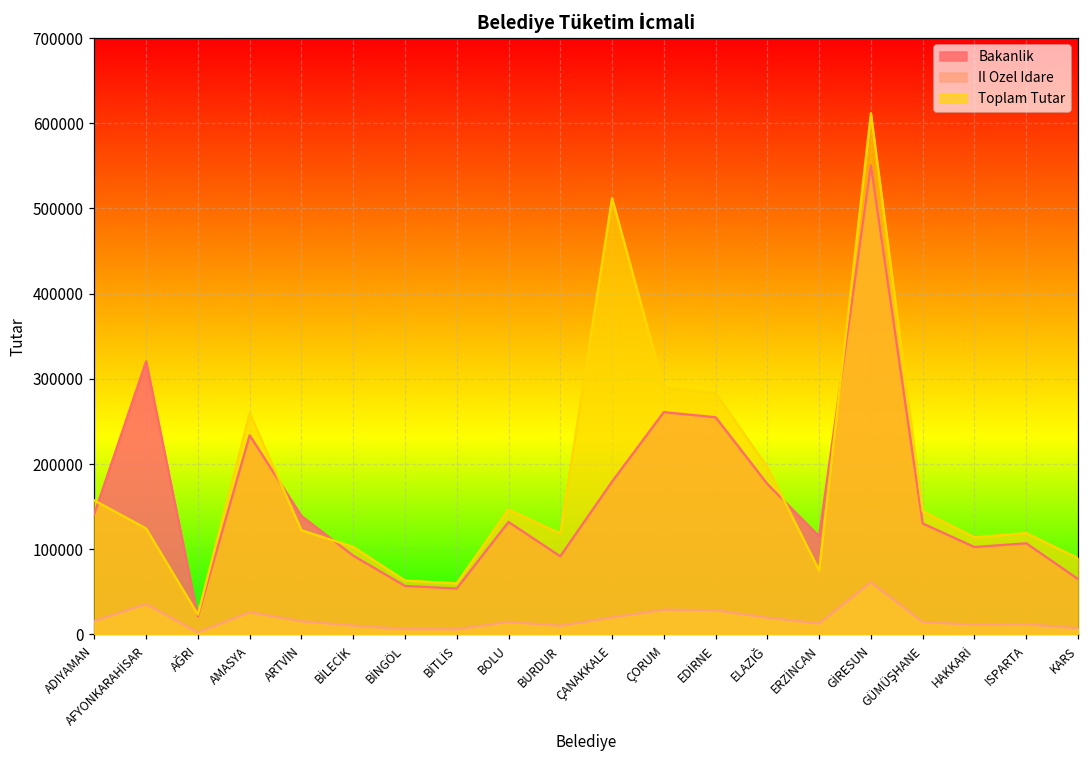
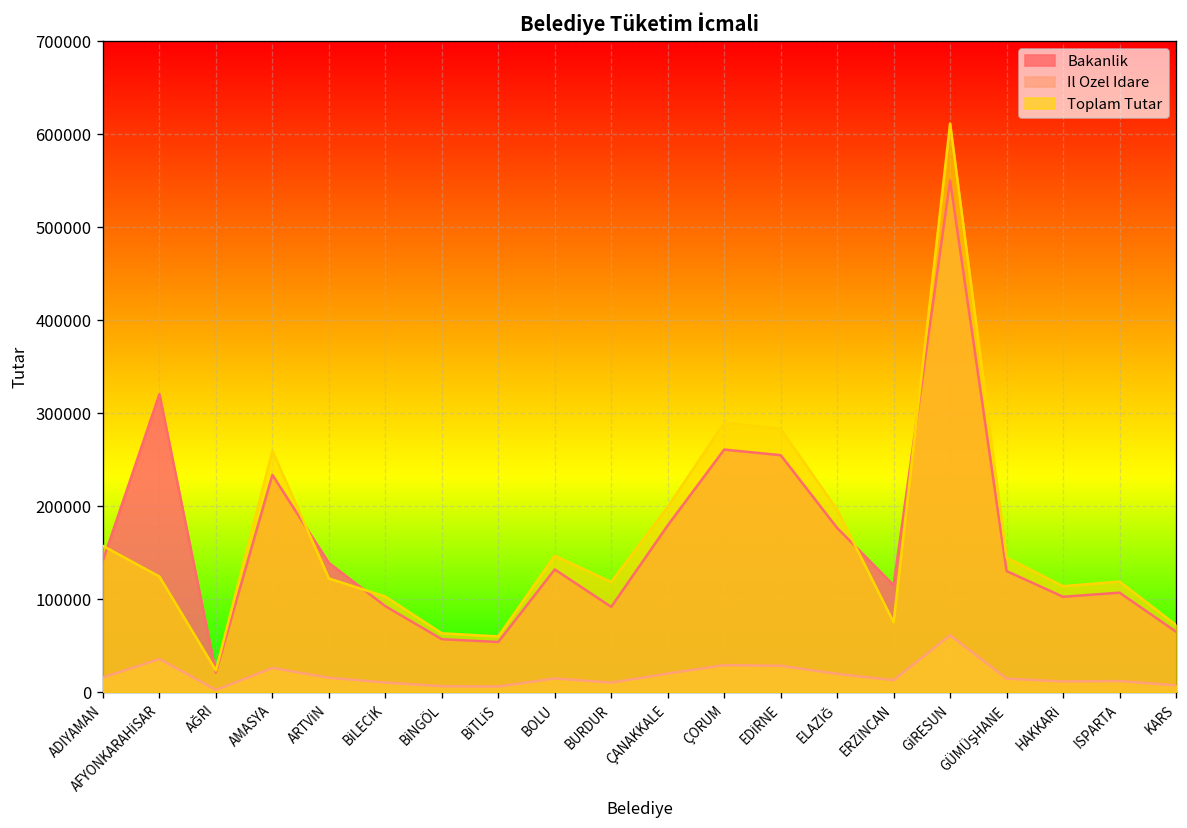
Toplam Tutar, ÇANAKKALE: 510000 -> 200000
Toplam Tutar, KARS: 90000 -> 70000
